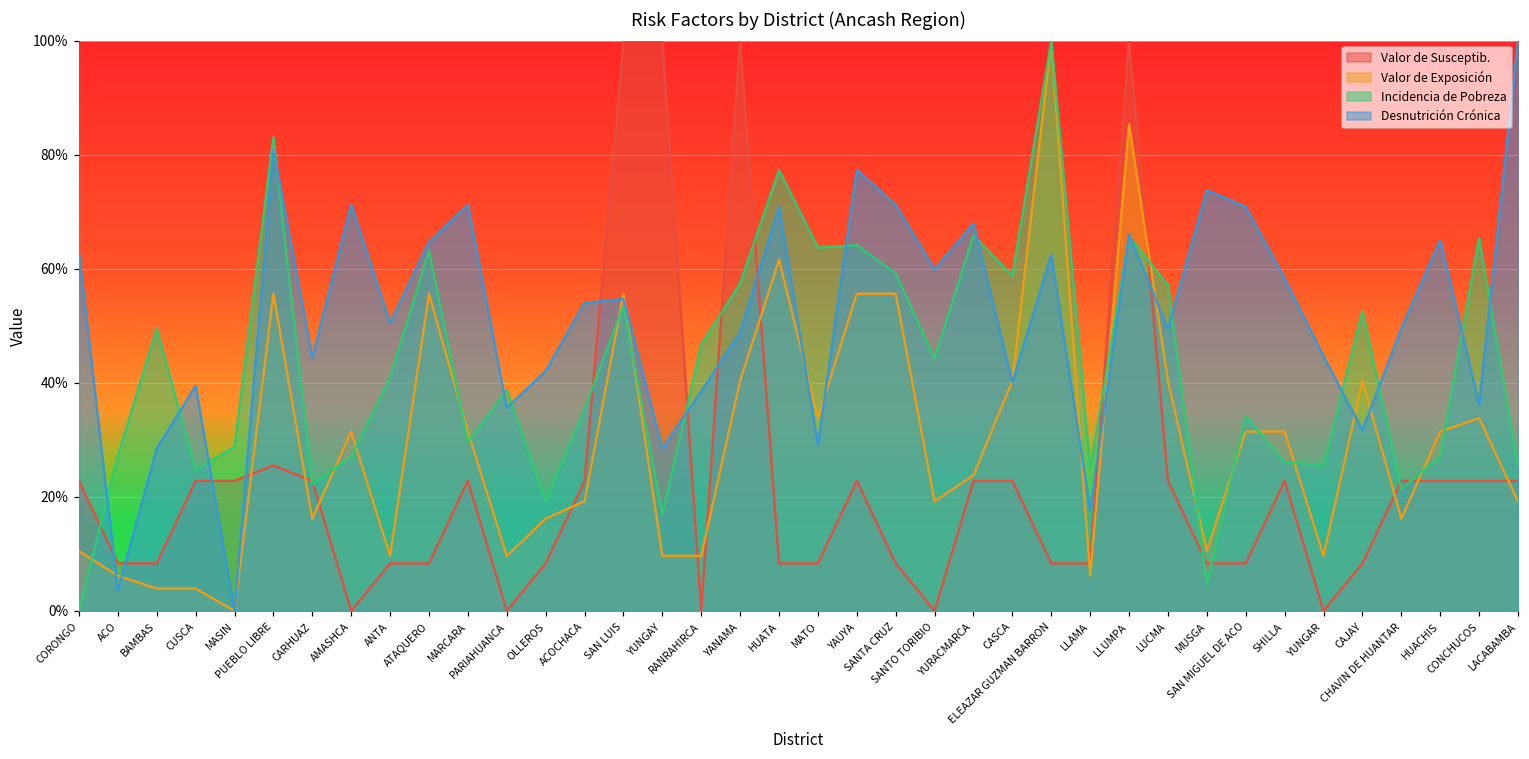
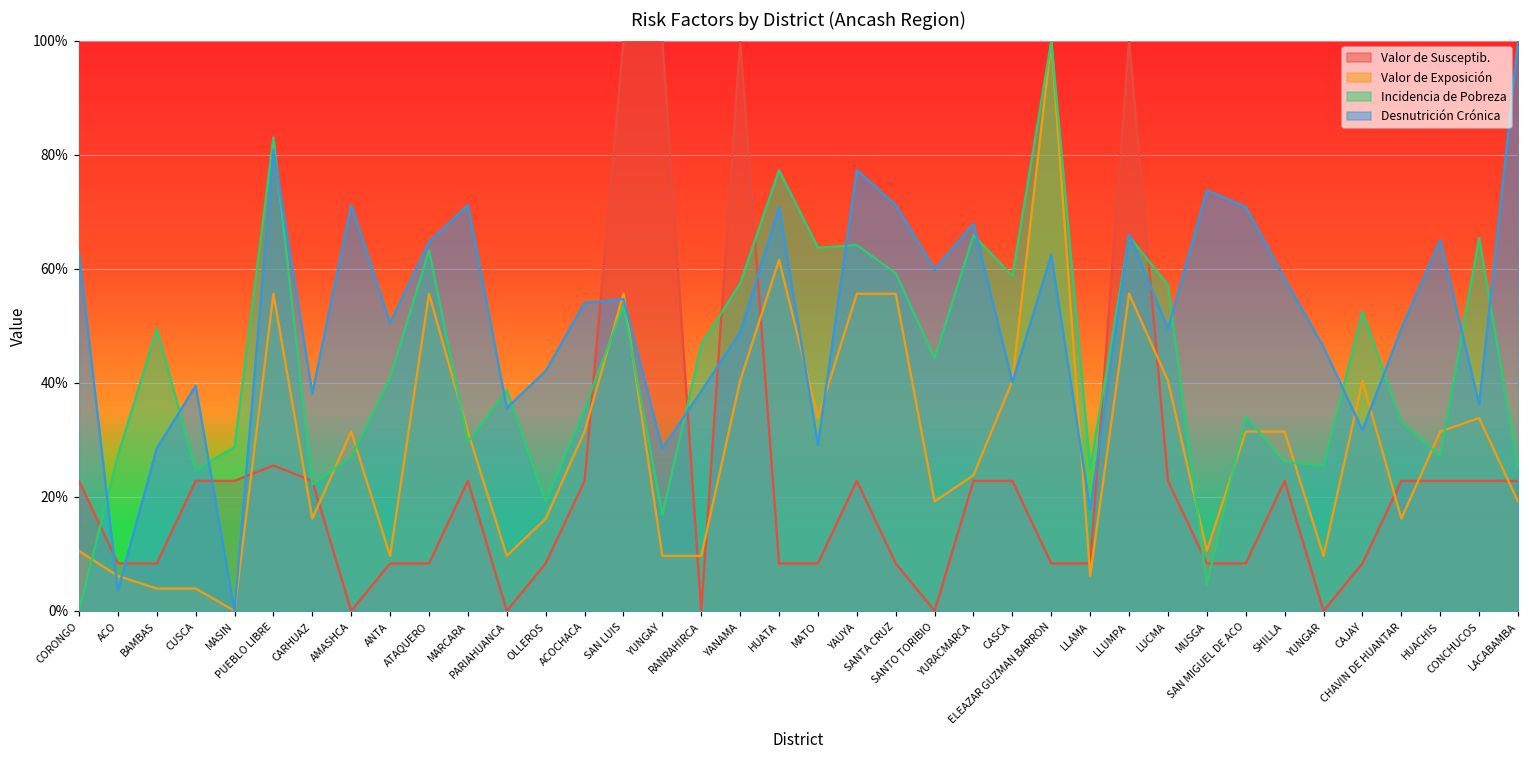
Desnutrición Crónica, CARHUAZ: 44% -> 38%
Valor de Exposición, ACOCHACA: 19% -> 31%
Valor de Exposición, LLUMPA: 85% -> 56%
Desnutrición Crónica, YUNGAR: 45% -> 46%
Incidencia de Pobreza, CHAVIN DE HUANTAR: 21% -> 33%
